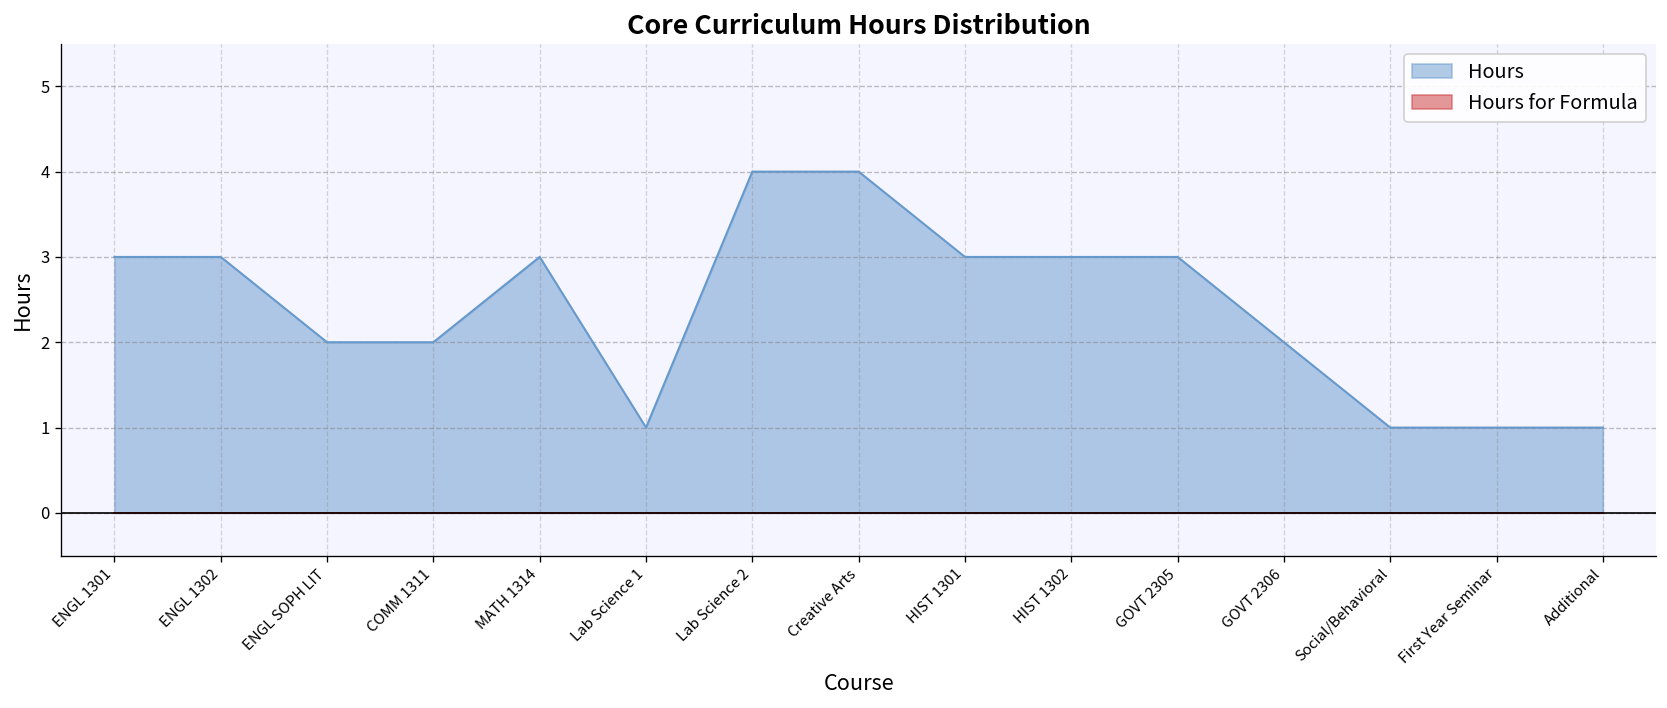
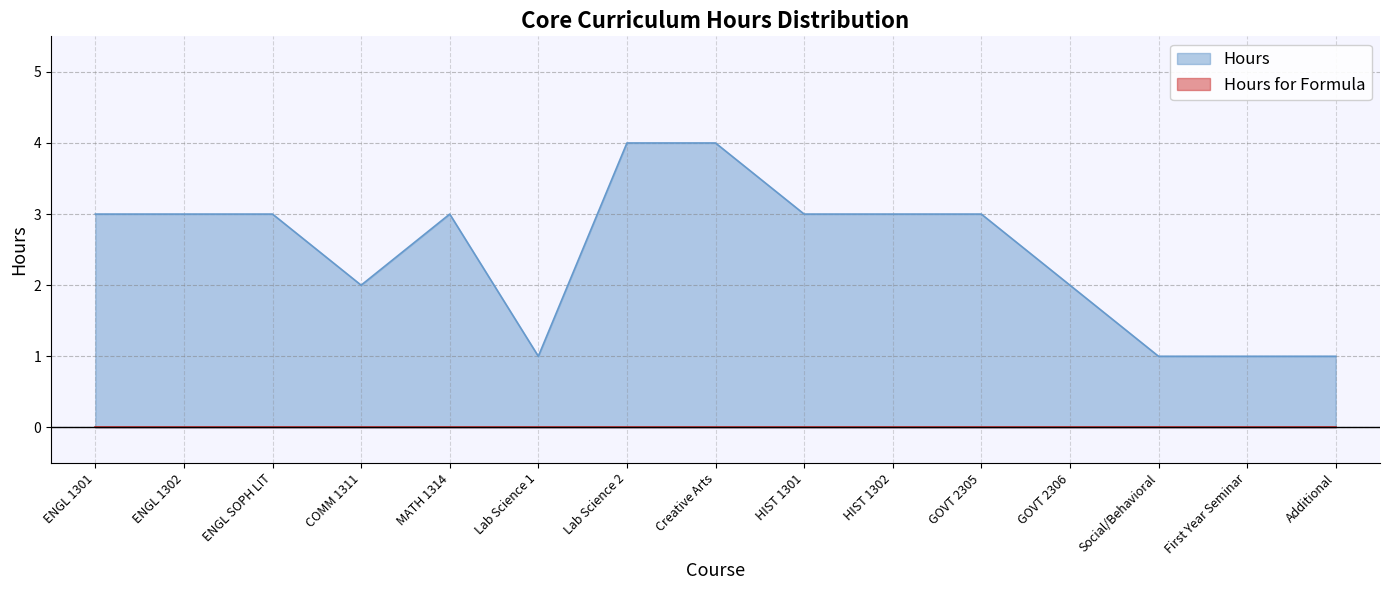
Hours, ENGL SOPH LIT: 2 -> 3
